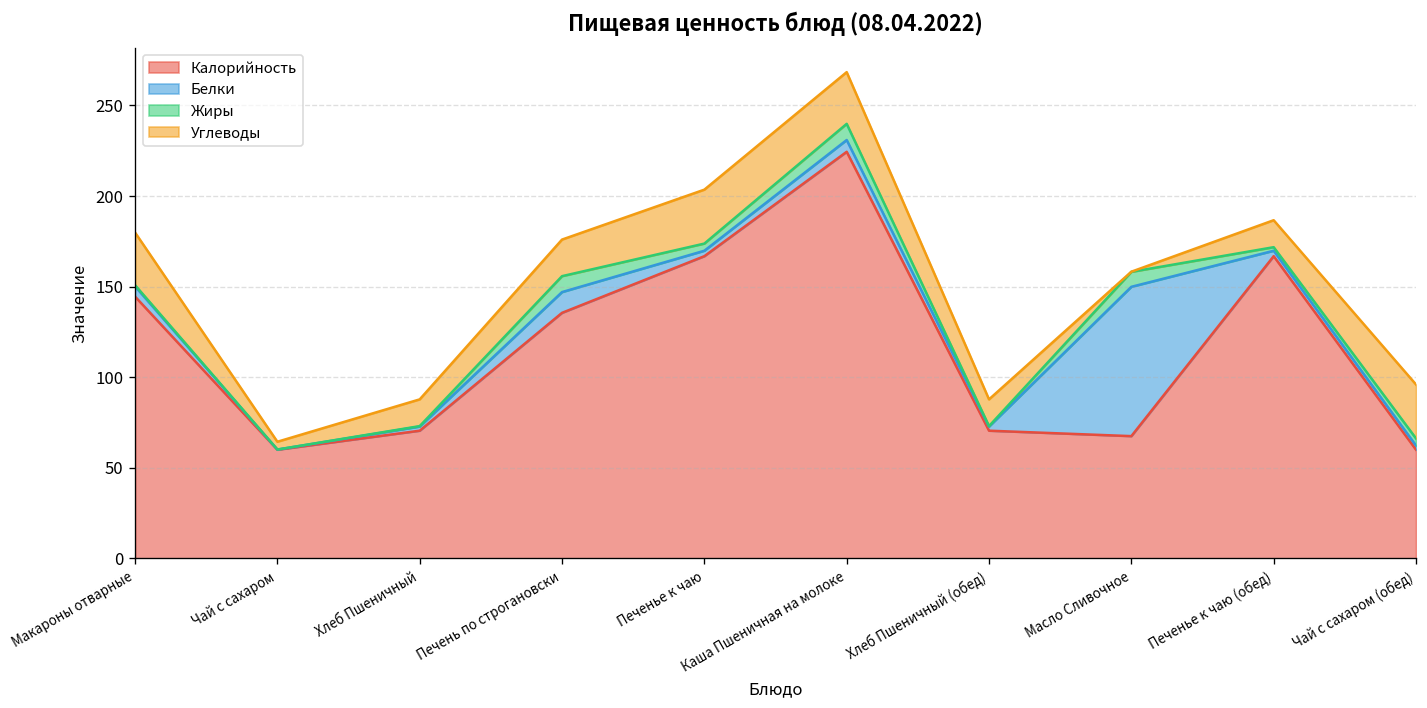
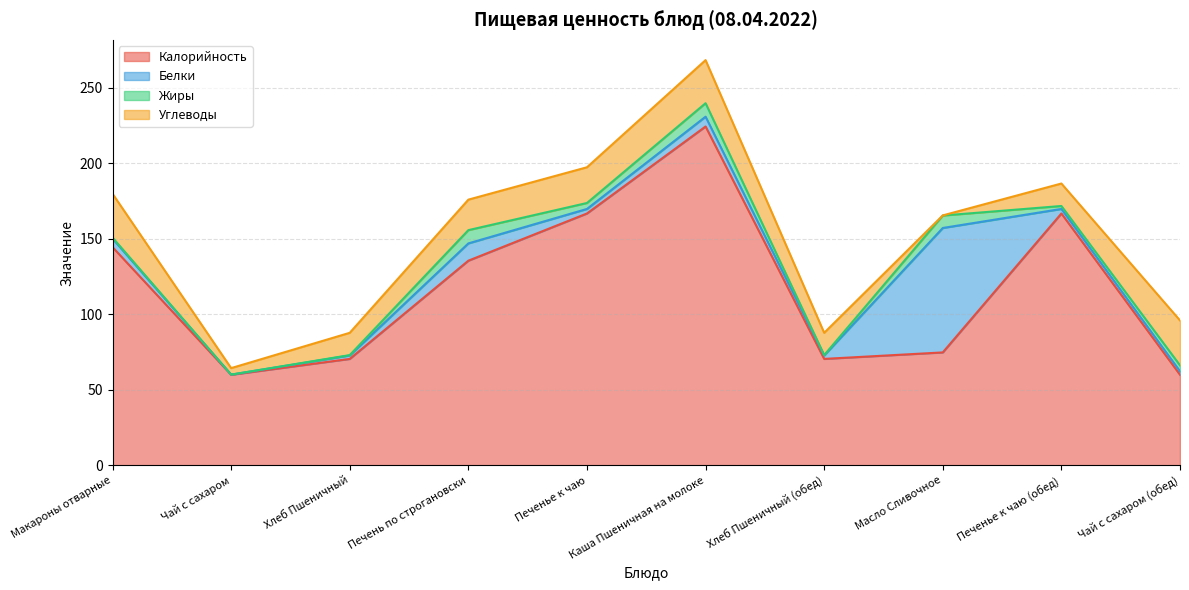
Углеводы, Печенье к чаю: 30 -> 24
Калорийность, Масло Сливочное: 68 -> 75
